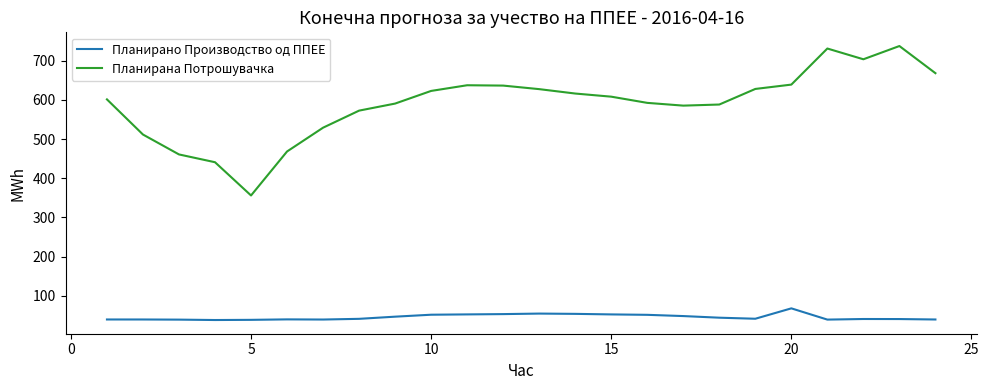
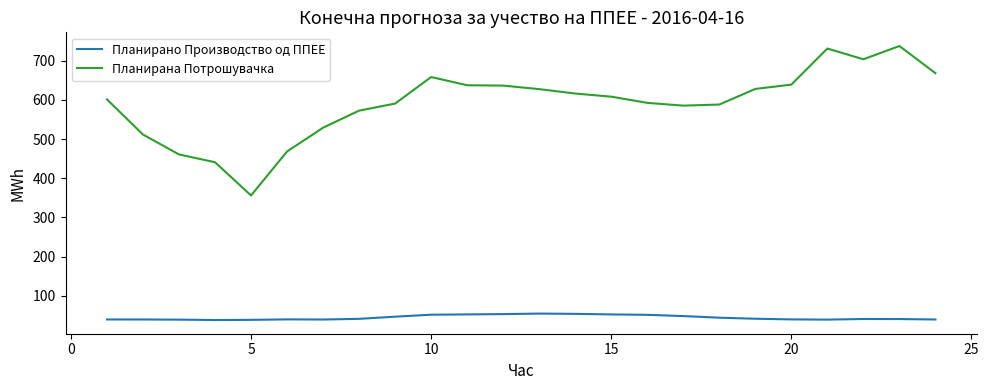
Планирана Потрошувачка, 10: 620 -> 660
Планирано Производство од ППЕЕ, 20: 70 -> 40
